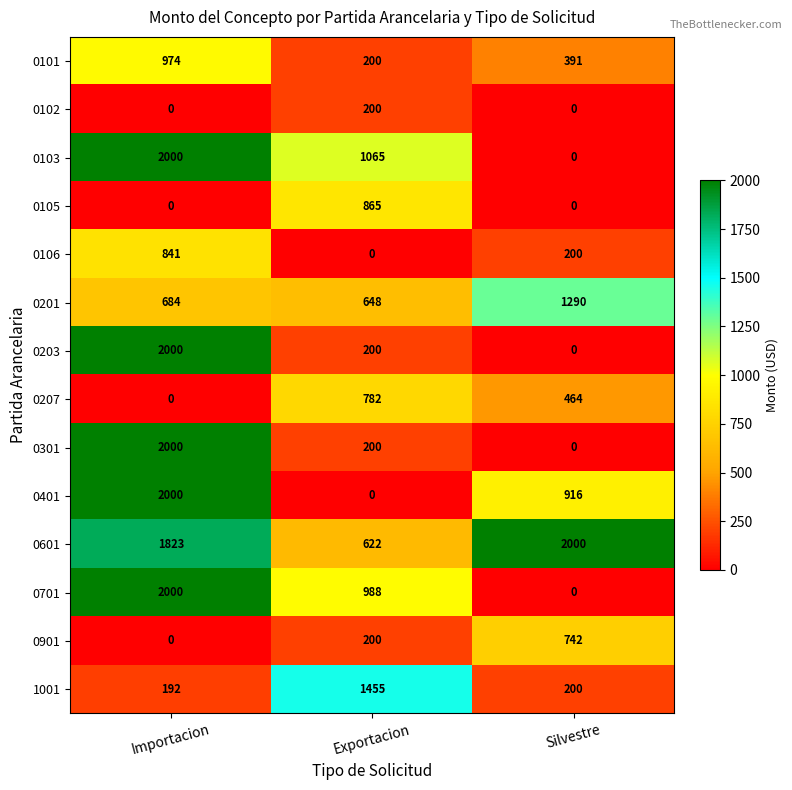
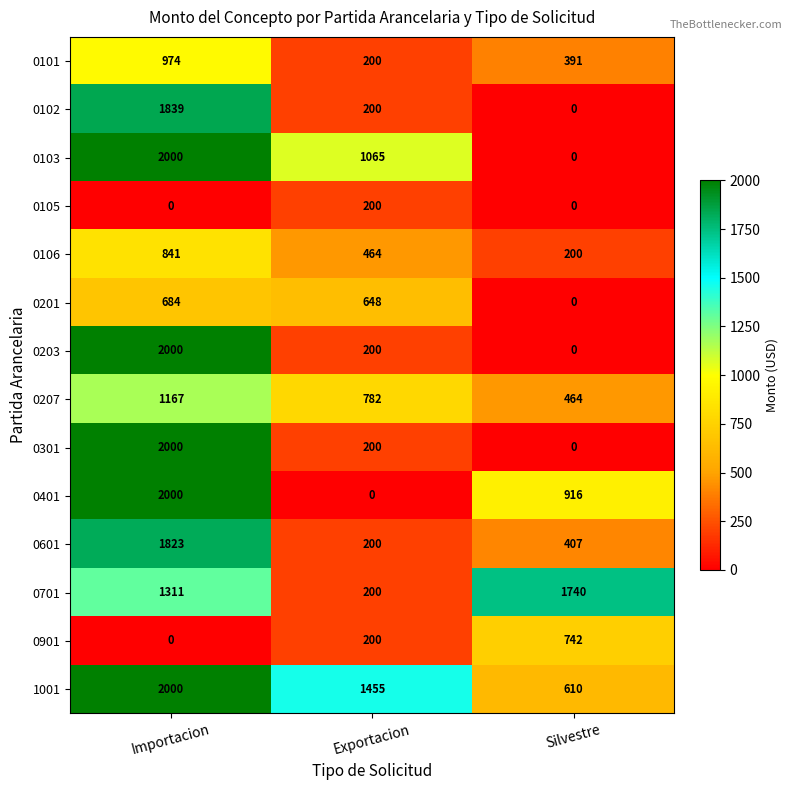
0102, Importacion: 0 -> 1839
0105, Exportacion: 865 -> 200
0106, Exportacion: 0 -> 464
0201, Silvestre: 1290 -> 0
0207, Importacion: 0 -> 1167
0601, Exportacion: 622 -> 200
0601, Silvestre: 2000 -> 407
0701, Importacion: 2000 -> 1311
0701, Exportacion: 988 -> 200
0701, Silvestre: 0 -> 1740
1001, Importacion: 192 -> 2000
1001, Silvestre: 200 -> 610
